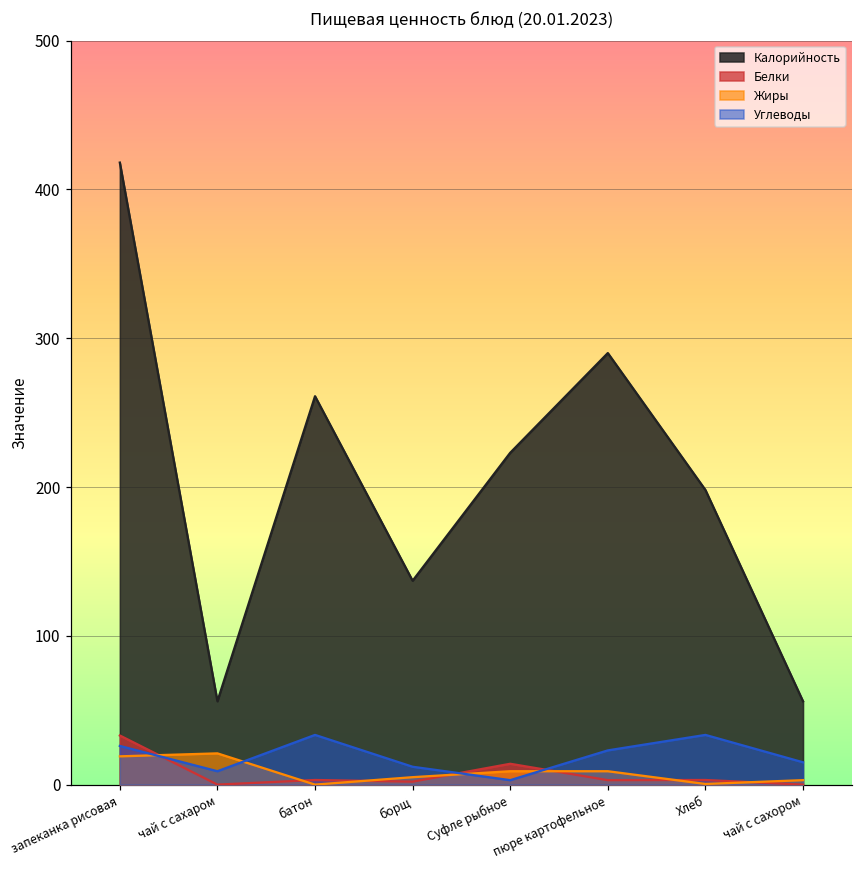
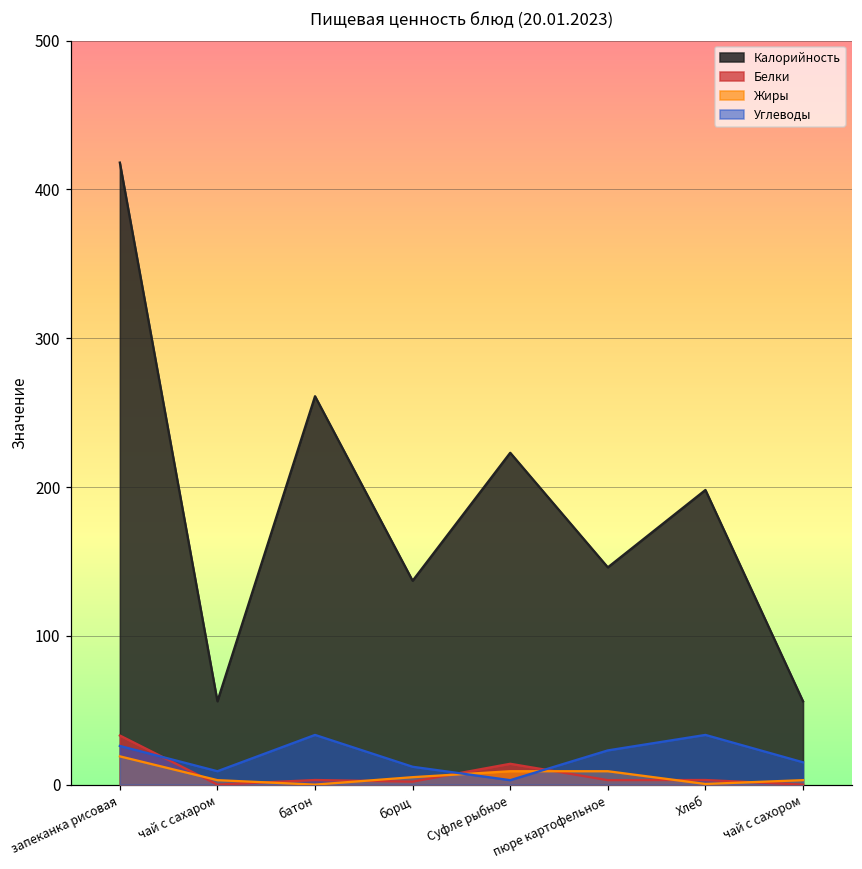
Жиры, чай с сахаром: 21 -> 3
Калорийность, пюре картофельное: 290 -> 146
